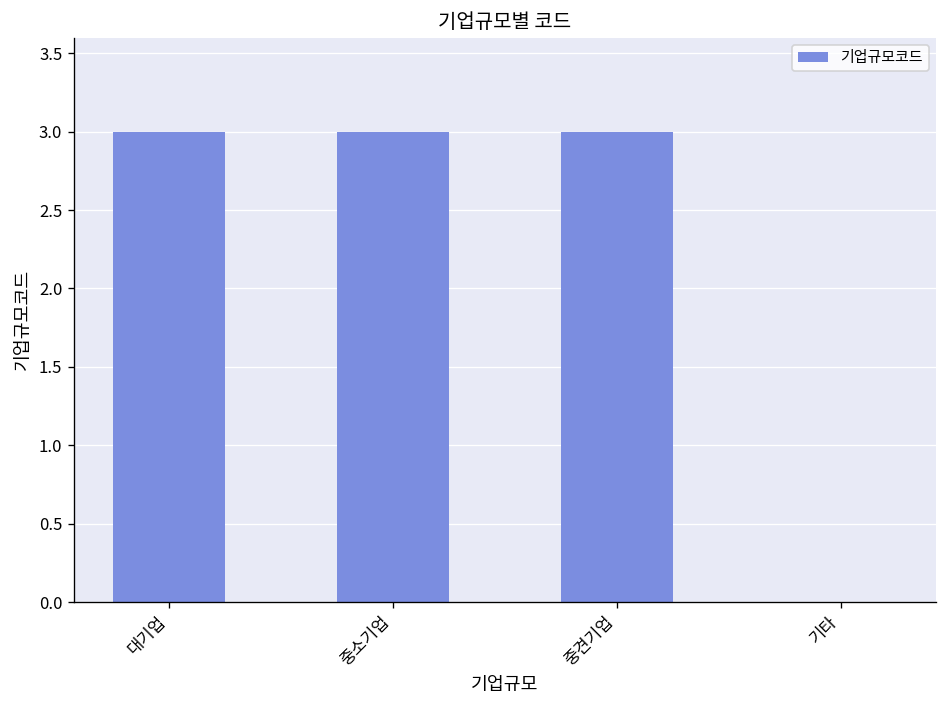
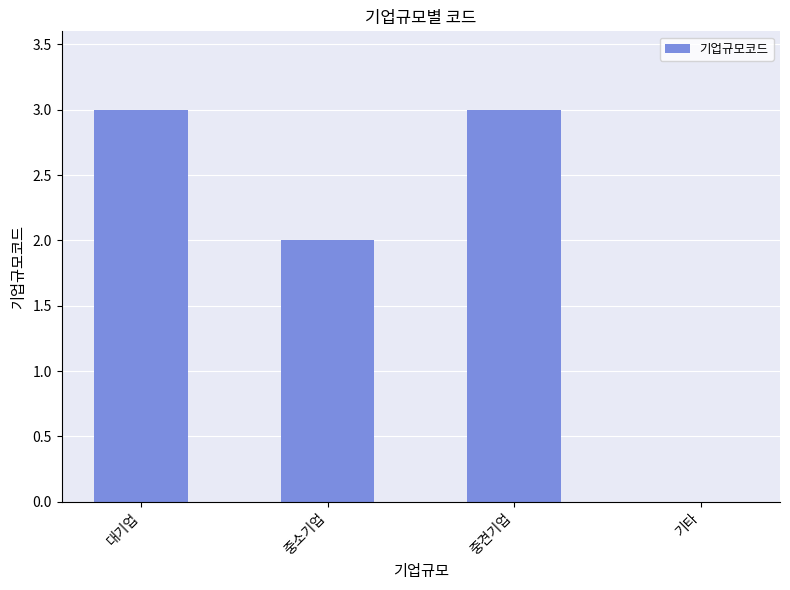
중소기업: 3 -> 2
